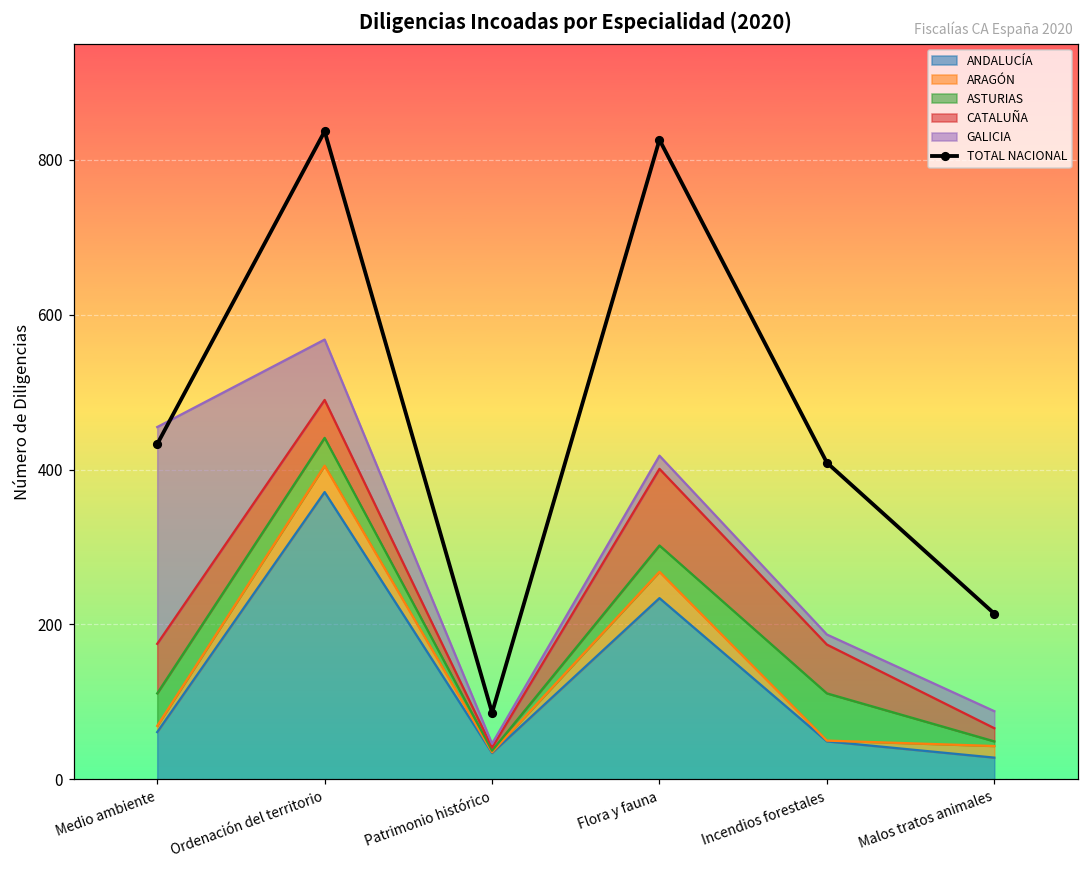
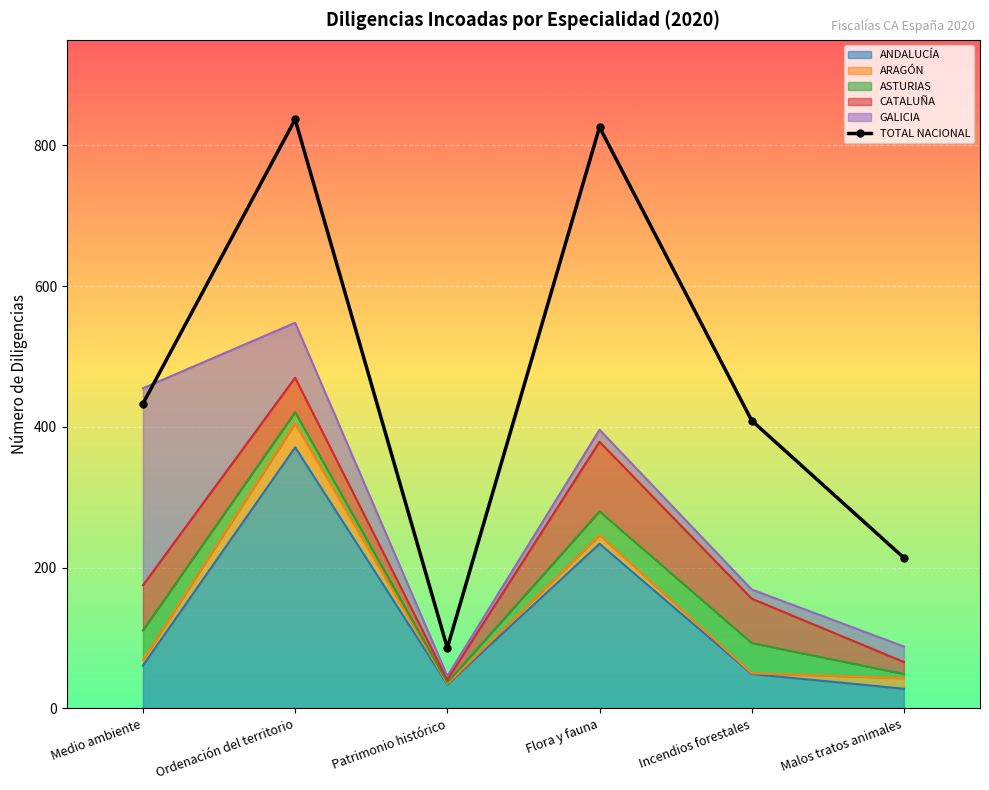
ASTURIAS, Ordenación del territorio: 40 -> 20
ARAGÓN, Flora y fauna: 30 -> 10
ASTURIAS, Incendios forestales: 60 -> 40
